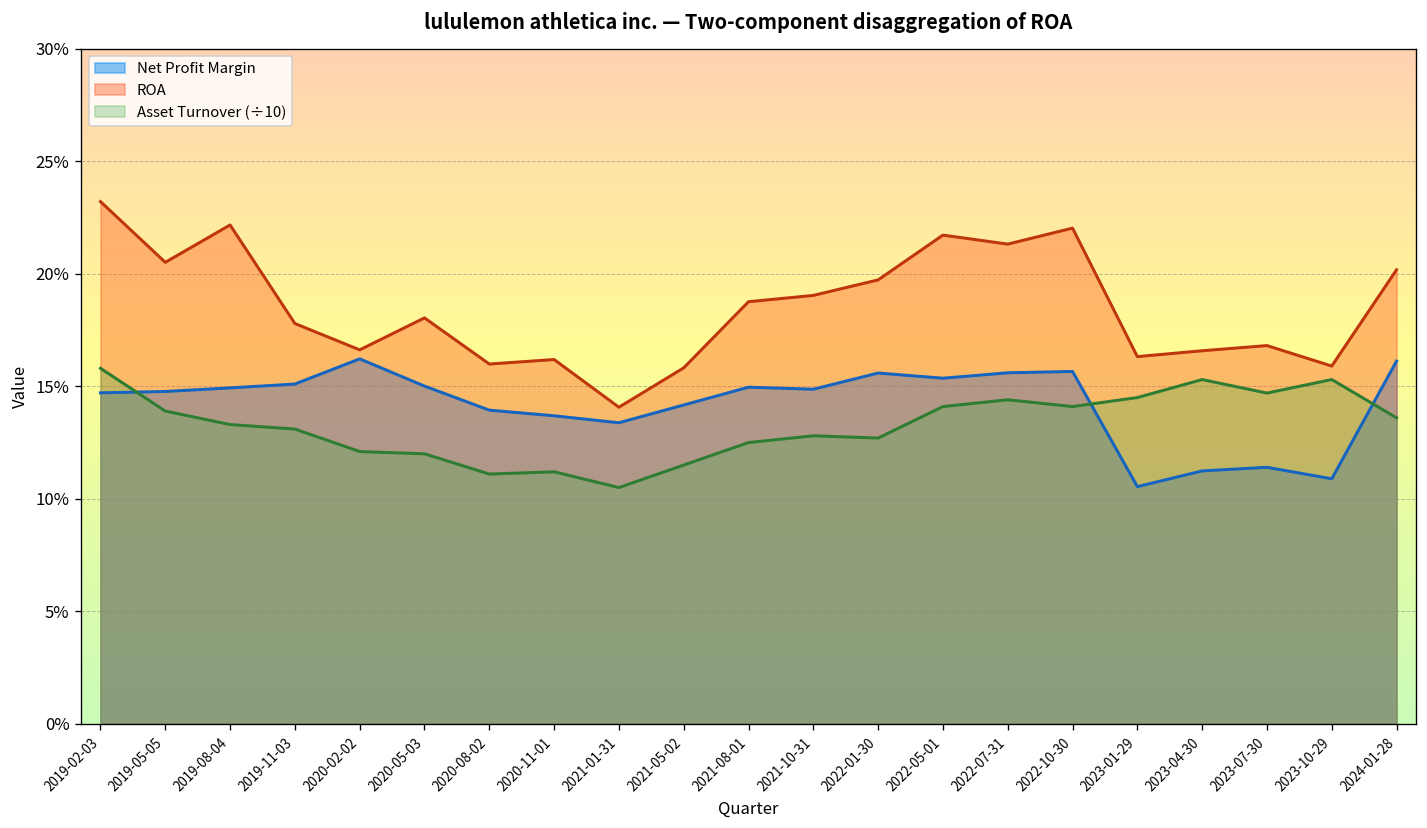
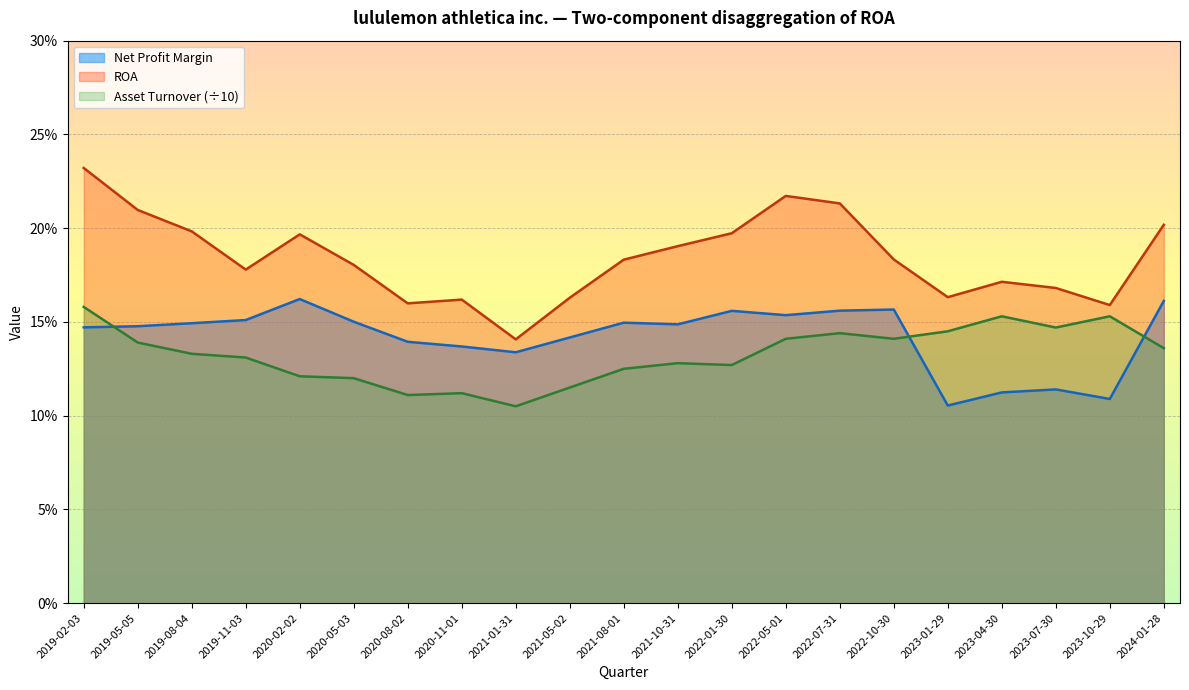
ROA, 2019-05-05: 20.5% -> 21.0%
ROA, 2019-08-04: 22.2% -> 19.8%
ROA, 2020-02-02: 16.6% -> 19.7%
ROA, 2021-05-02: 15.8% -> 16.3%
ROA, 2021-08-01: 18.8% -> 18.3%
ROA, 2022-10-30: 22.0% -> 18.3%
ROA, 2023-04-30: 16.6% -> 17.1%
